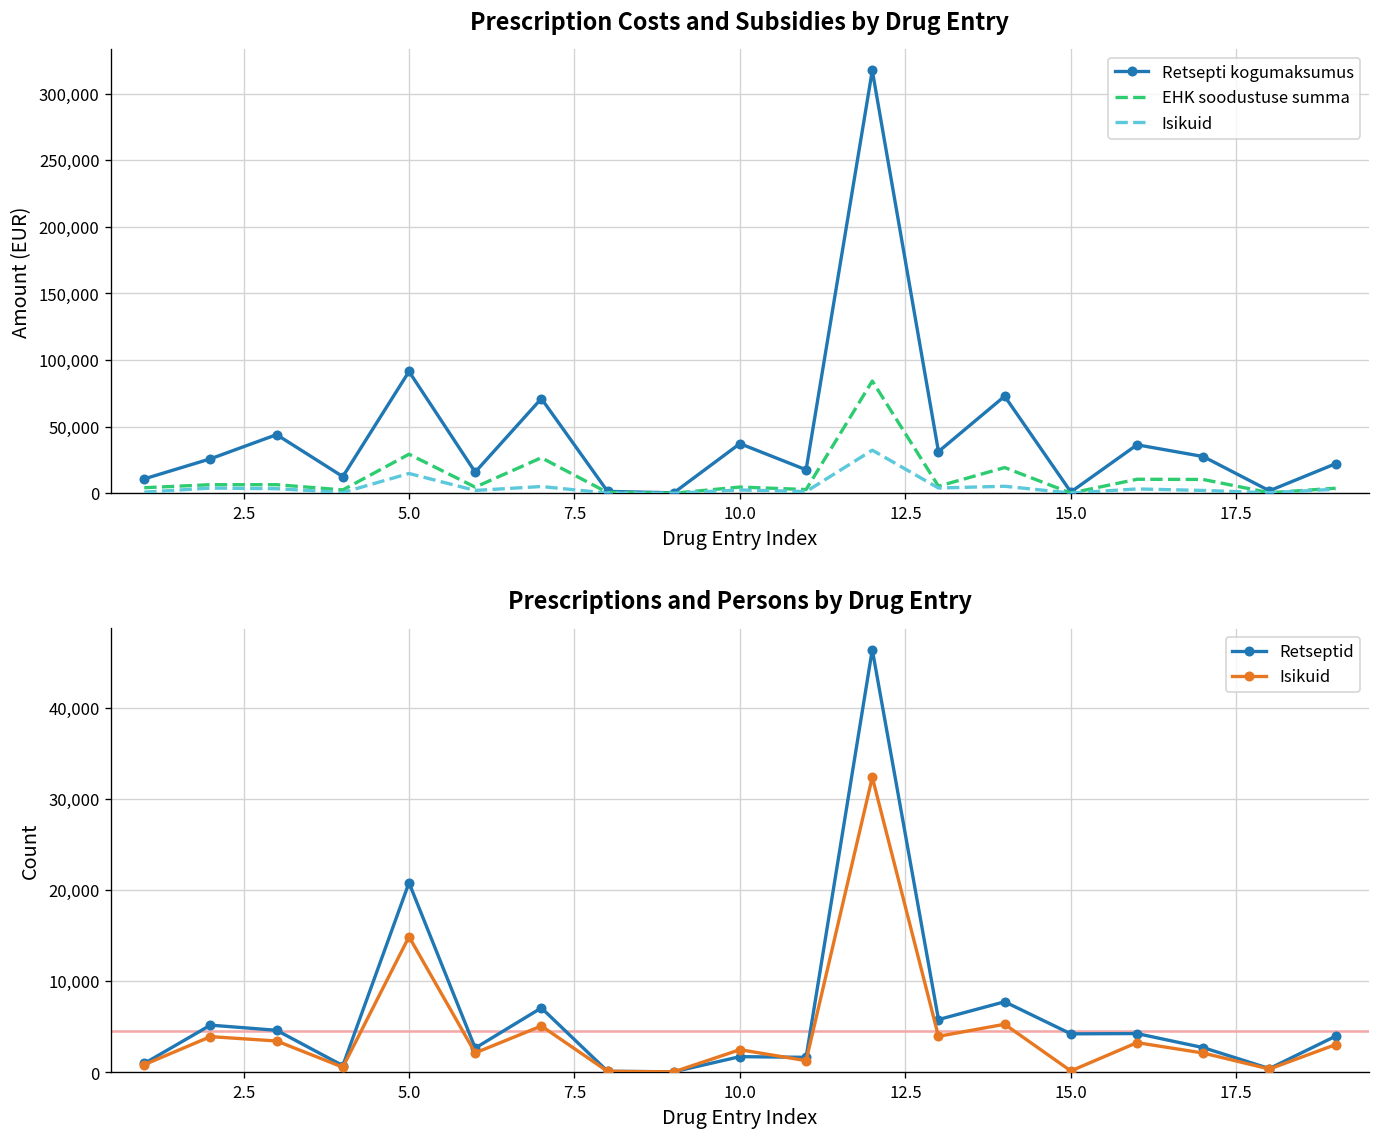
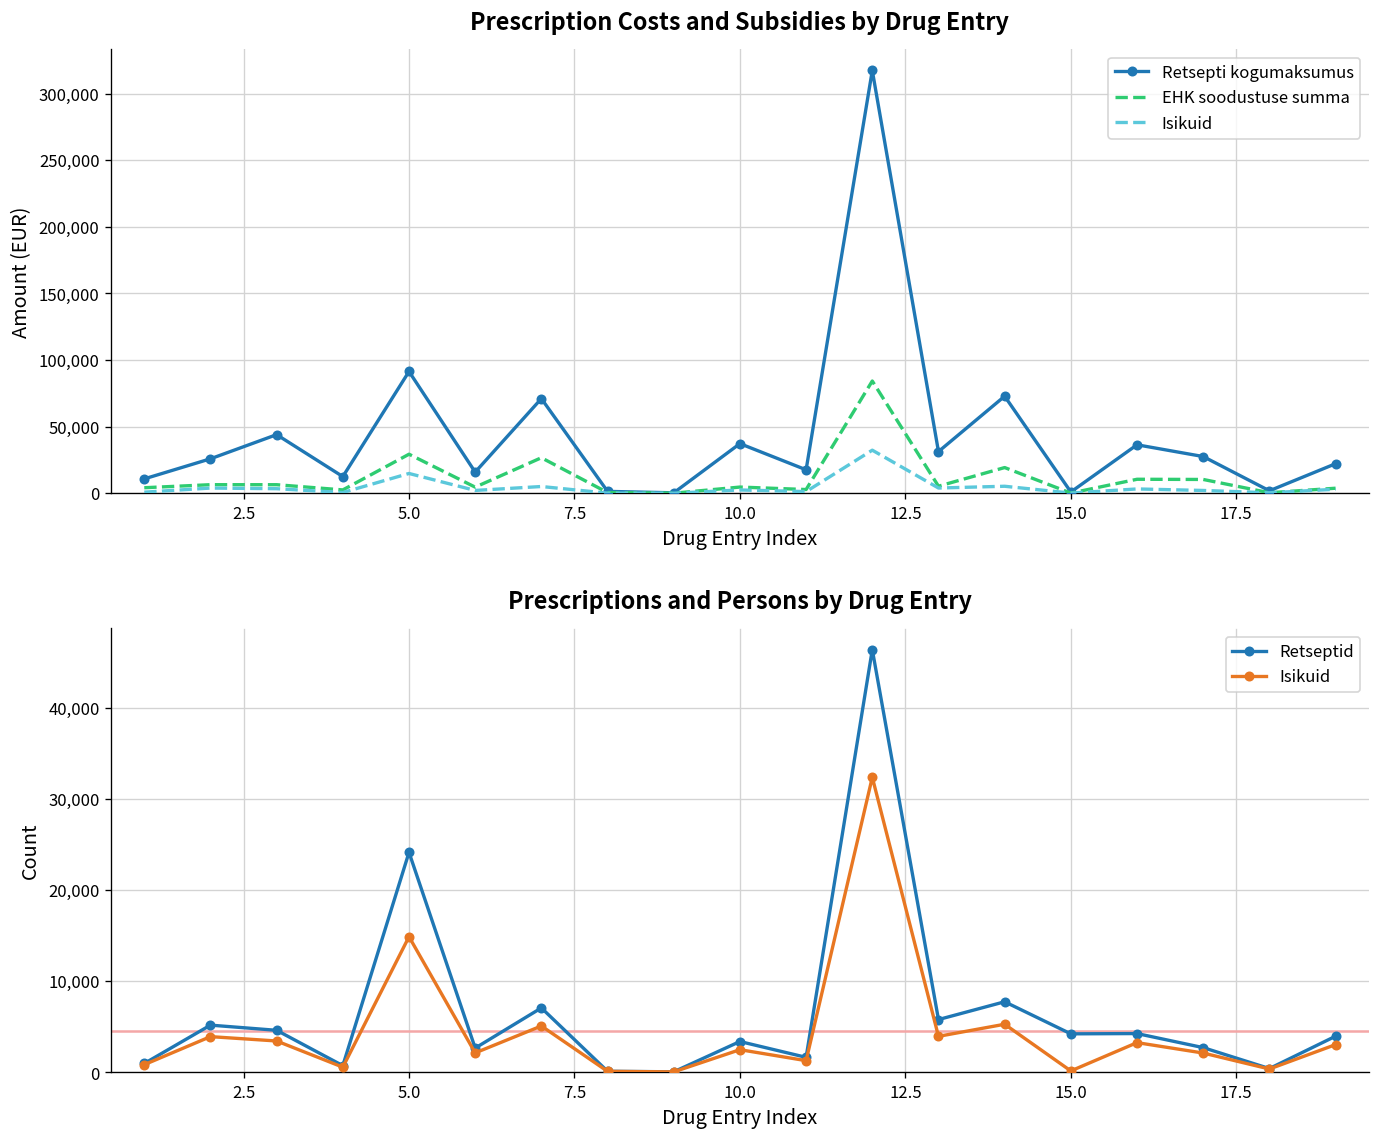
Prescriptions and Persons by Drug Entry, Retseptid, 5.0: 21,000 -> 24,000
Prescriptions and Persons by Drug Entry, Retseptid, 10.0: 2,000 -> 3,000
